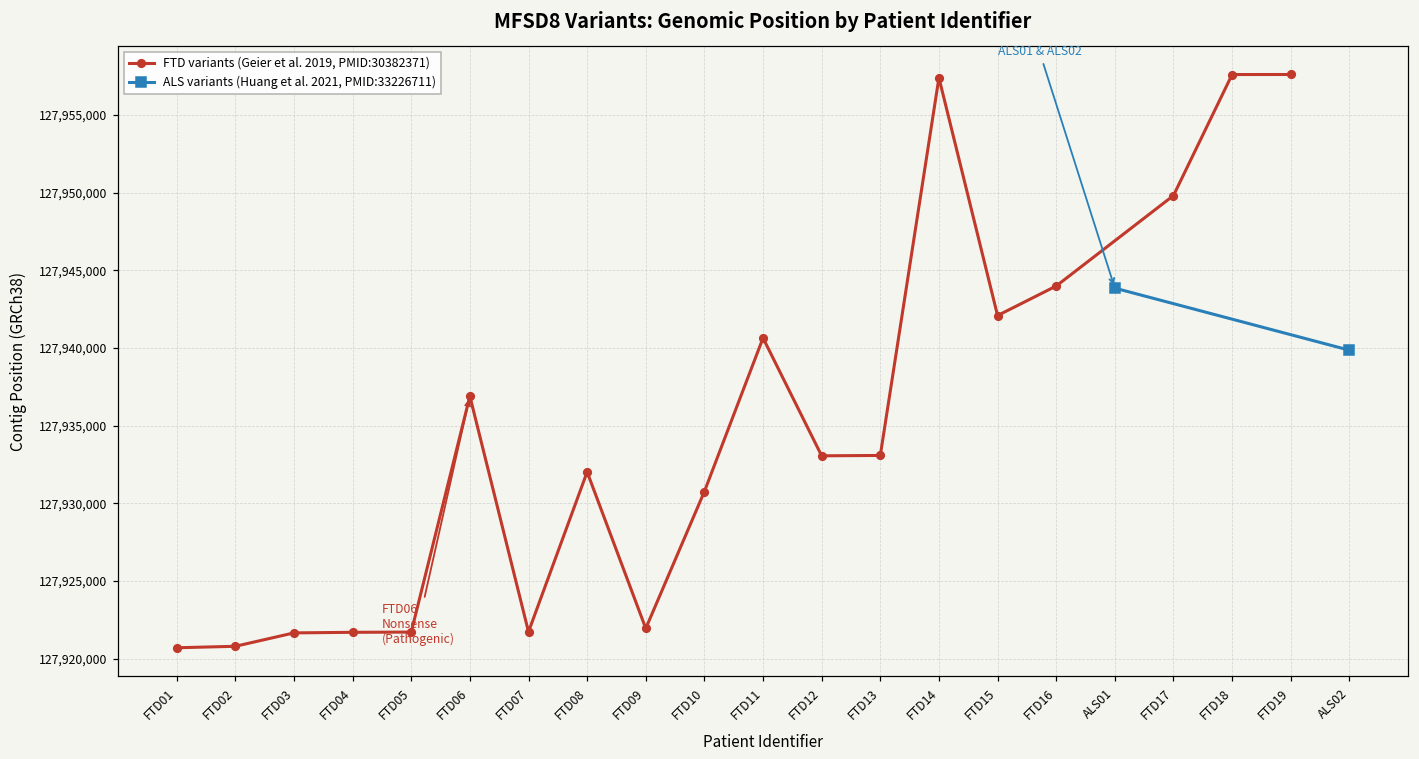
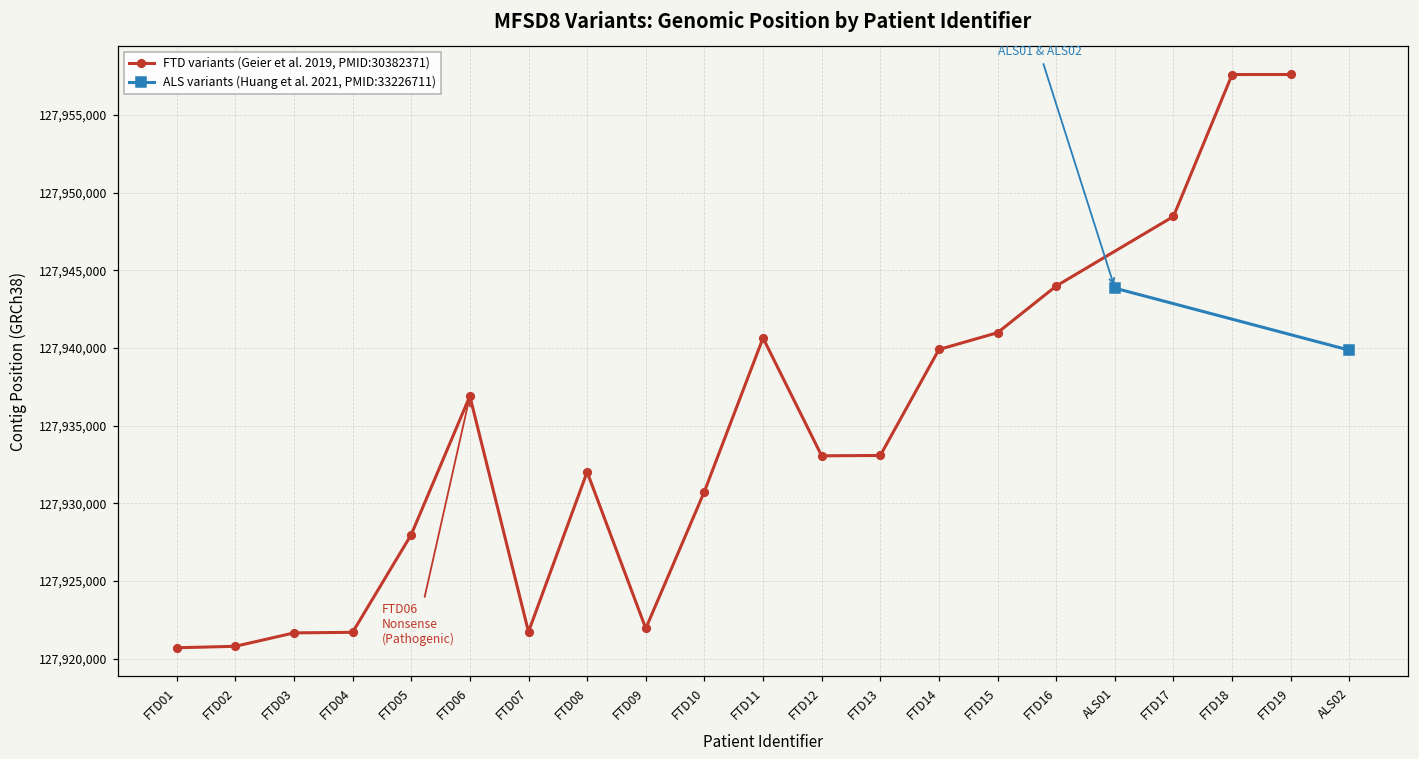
FTD variants (Geier et al. 2019, PMID:30382371), FTD05: 127,921,700 -> 127,928,000
FTD variants (Geier et al. 2019, PMID:30382371), FTD14: 127,957,400 -> 127,939,900
FTD variants (Geier et al. 2019, PMID:30382371), FTD15: 127,942,100 -> 127,941,000
FTD variants (Geier et al. 2019, PMID:30382371), FTD17: 127,949,800 -> 127,948,500
